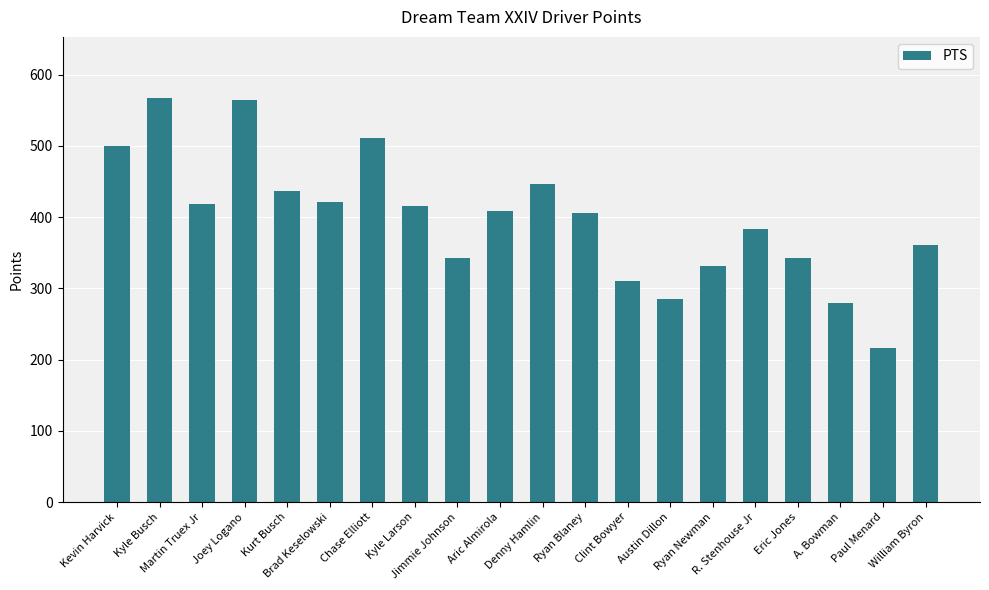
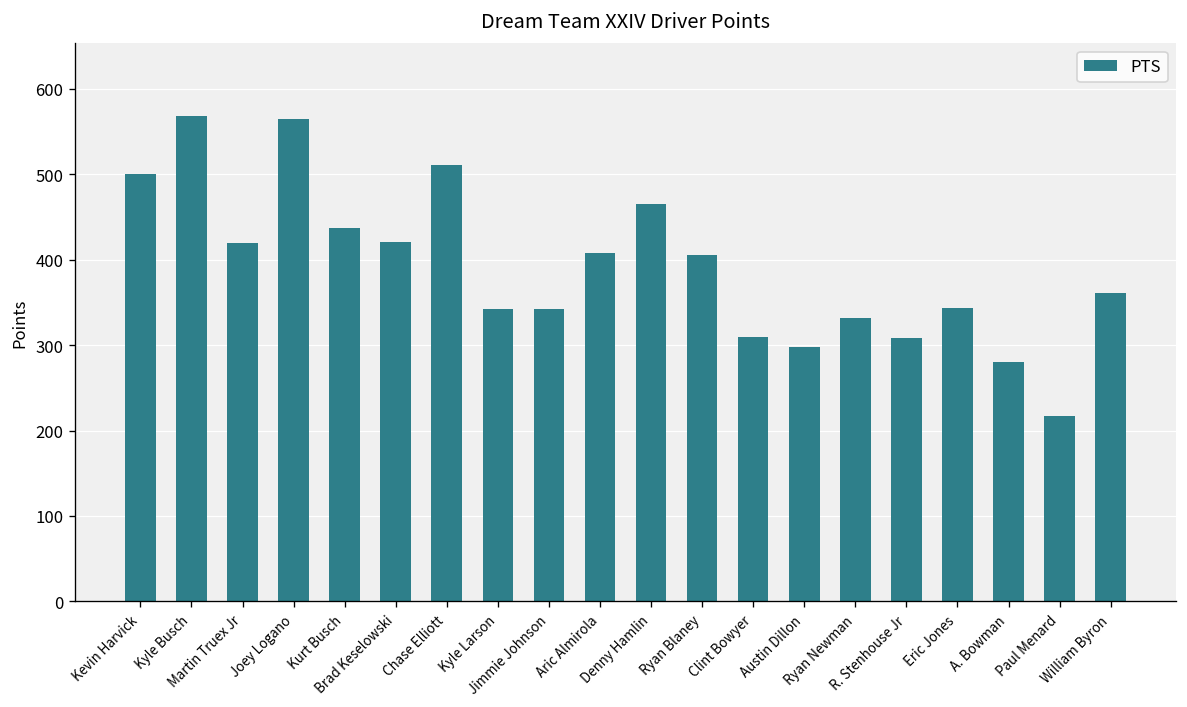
Kyle Larson: 420 -> 340
Denny Hamlin: 450 -> 470
Austin Dillon: 290 -> 300
R. Stenhouse Jr: 380 -> 310
